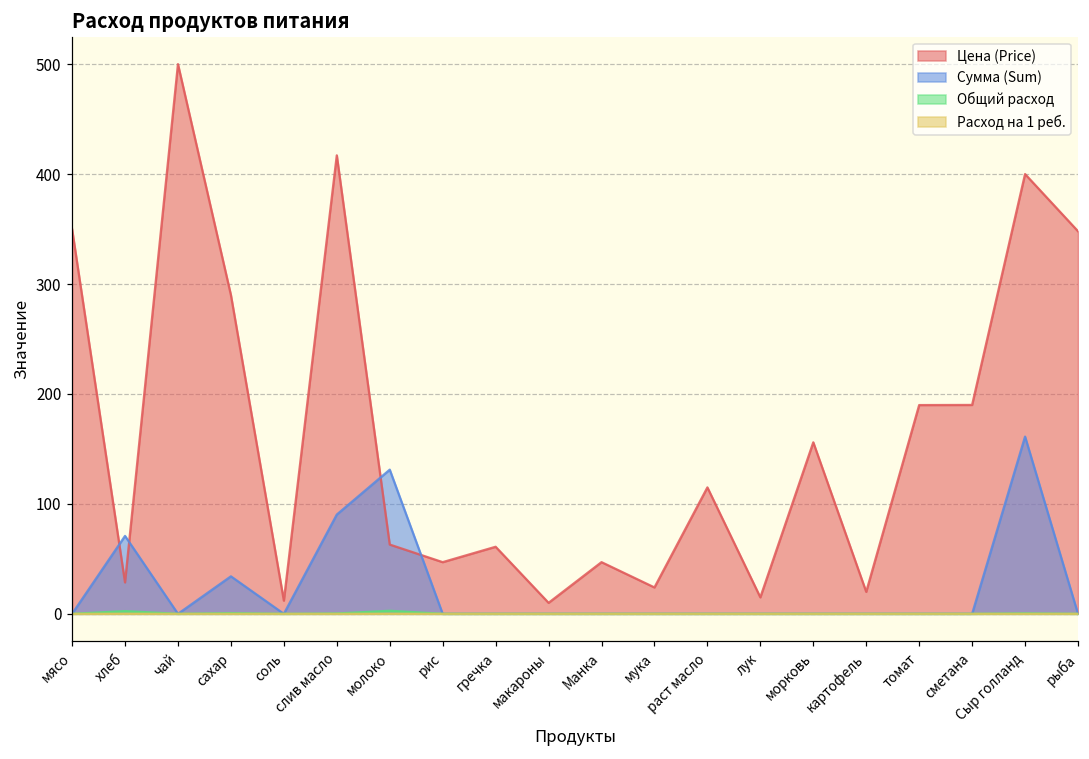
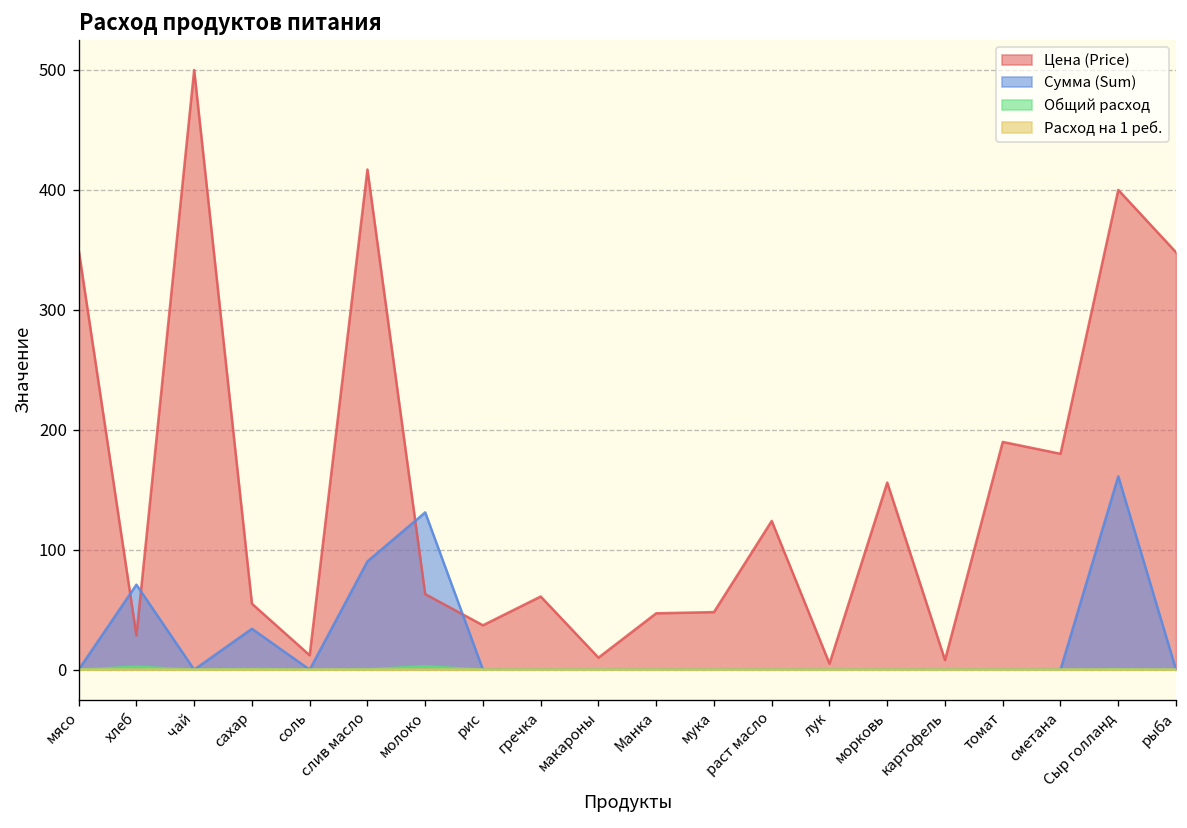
Цена (Price), сахар: 290 -> 60
Цена (Price), рис: 50 -> 40
Цена (Price), мука: 20 -> 50
Цена (Price), раст масло: 115 -> 124
Цена (Price), лук: 20 -> 10
Цена (Price), картофель: 20 -> 10
Цена (Price), сметана: 190 -> 180
